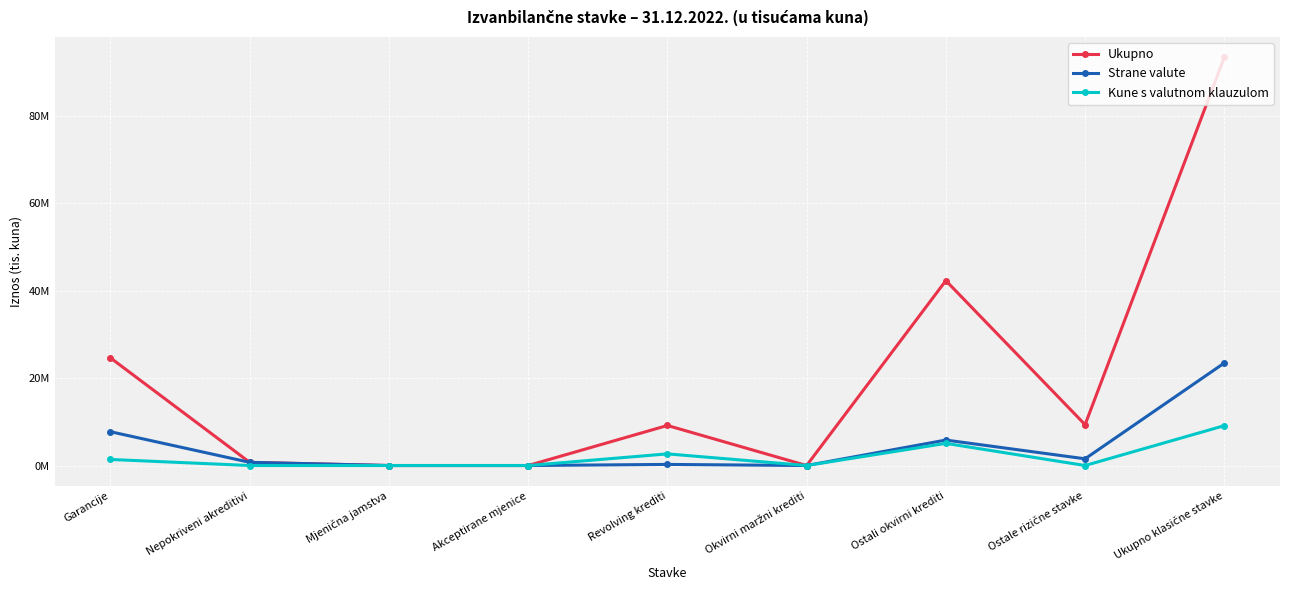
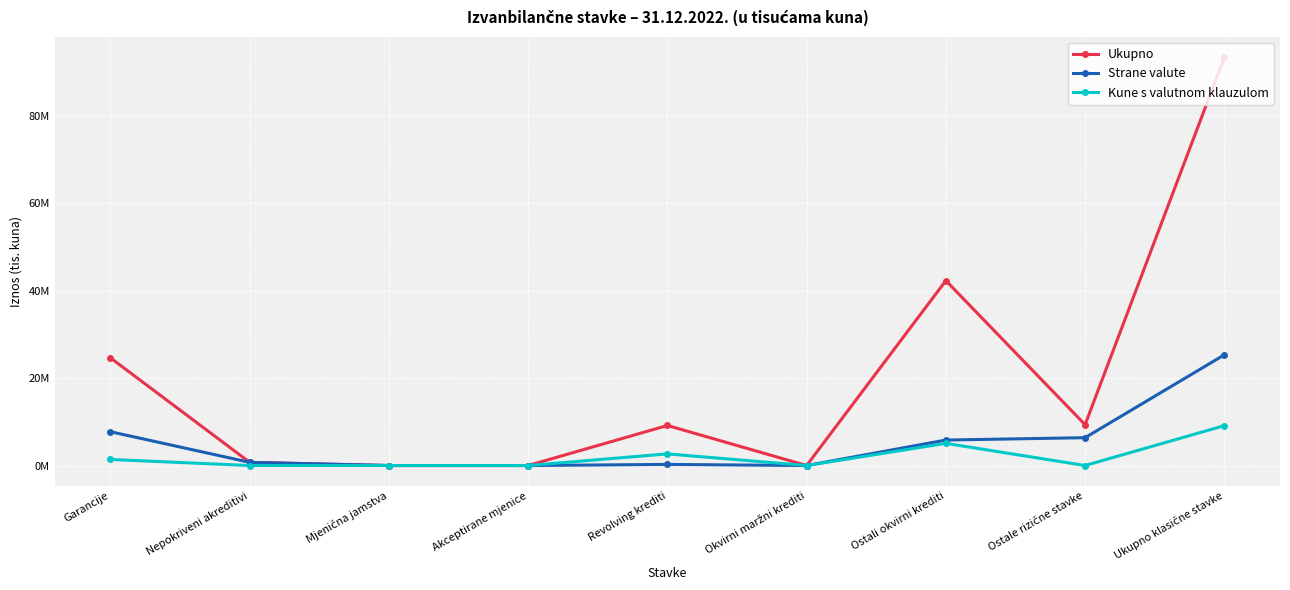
Strane valute, Ostale rizične stavke: 2000000 -> 6000000
Strane valute, Ukupno klasične stavke: 23000000 -> 25000000
